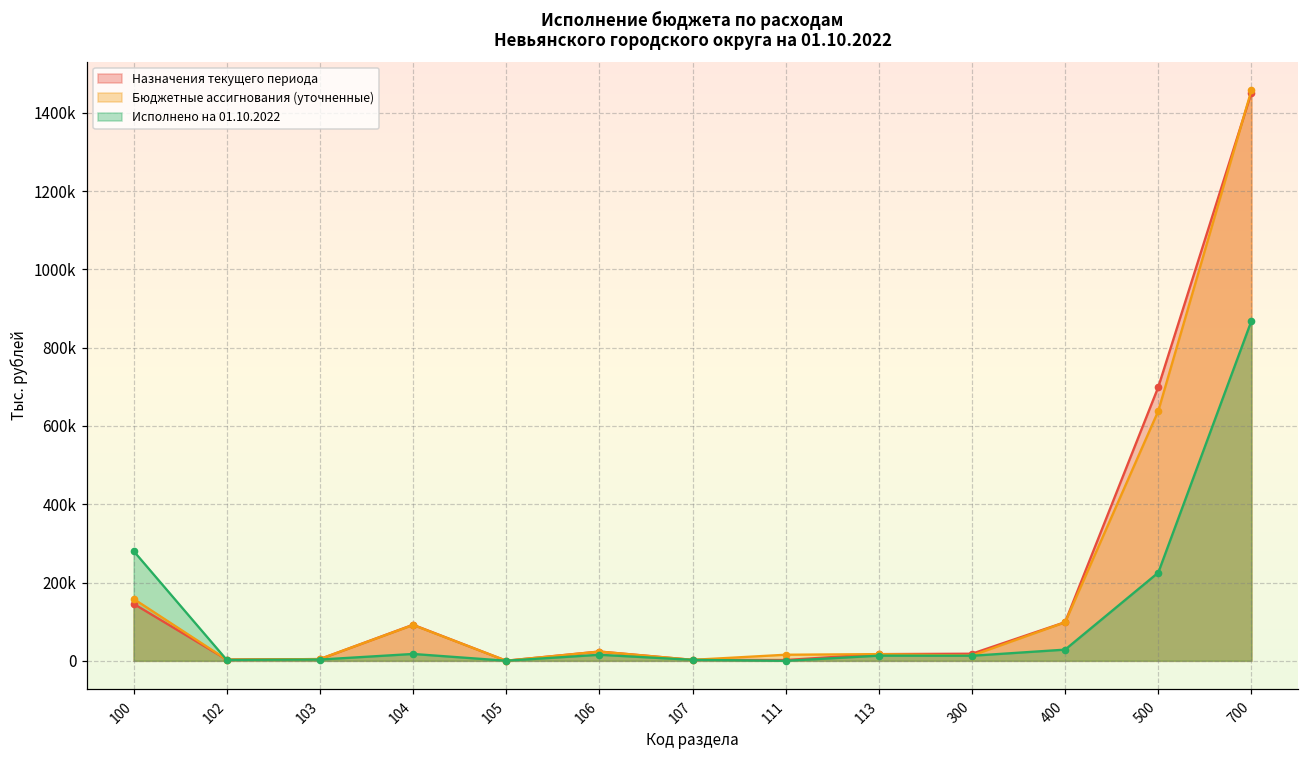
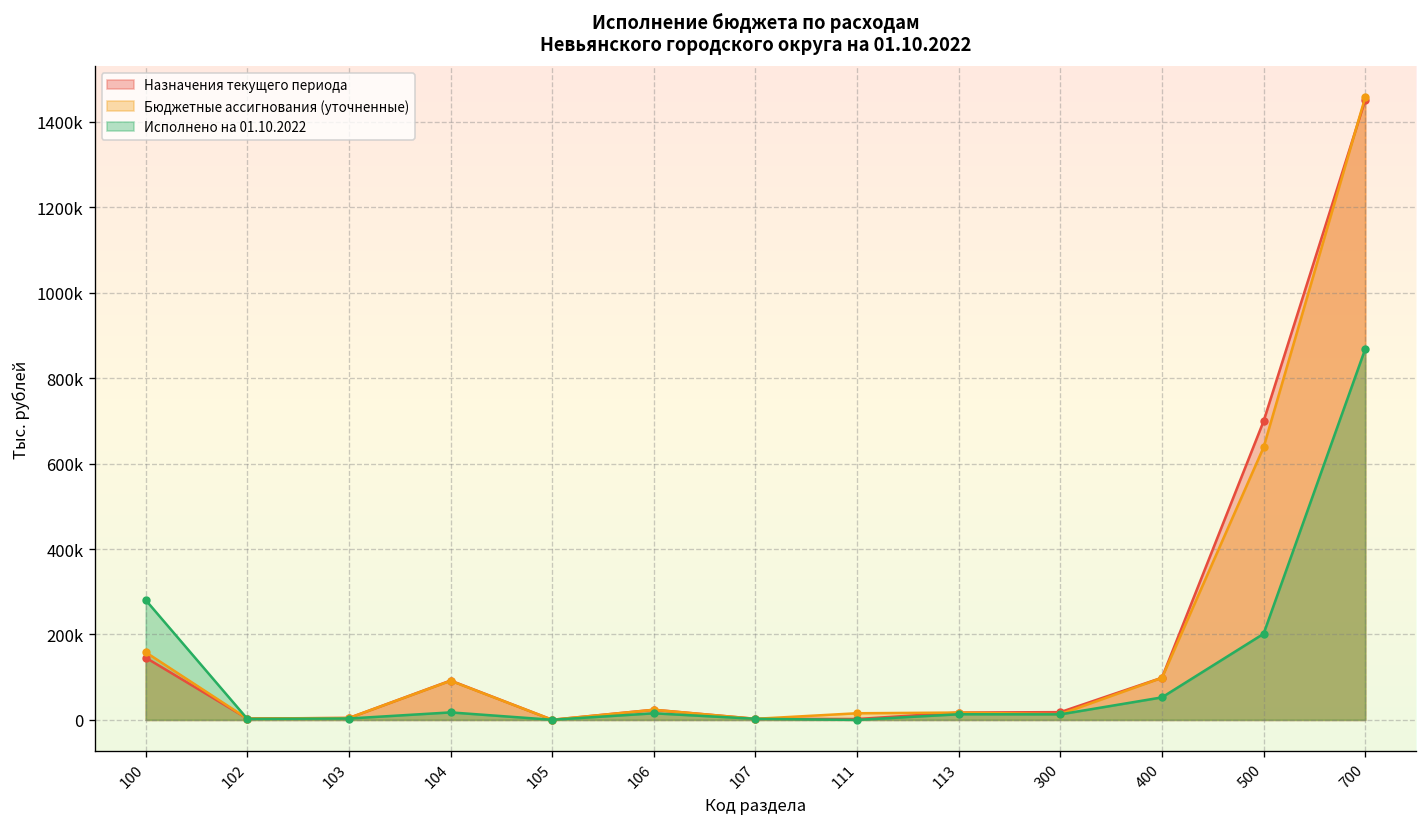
Исполнено на 01.10.2022, 400: 30000 -> 50000
Исполнено на 01.10.2022, 500: 230000 -> 200000
